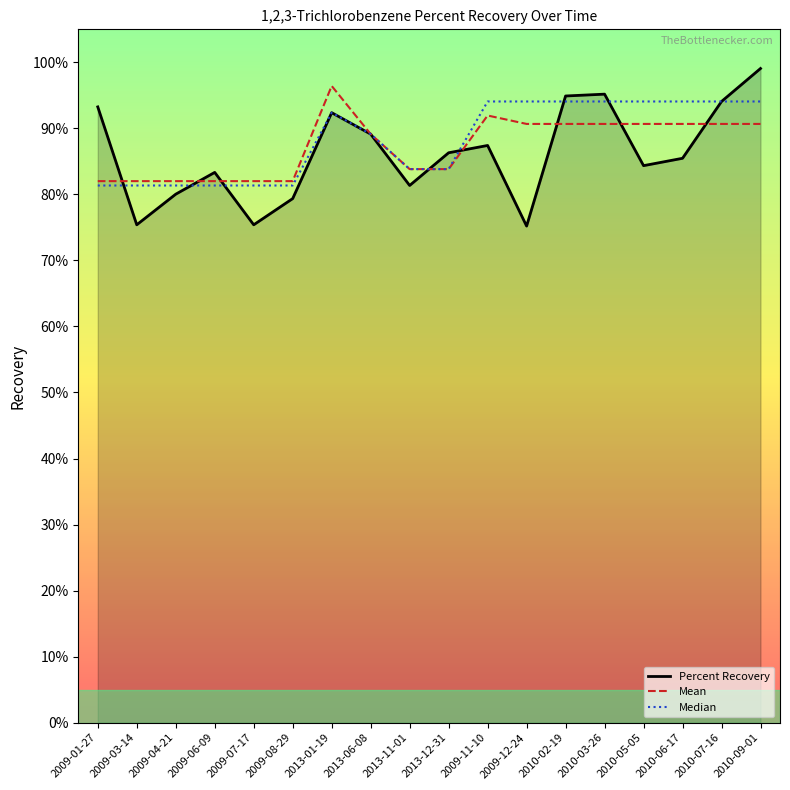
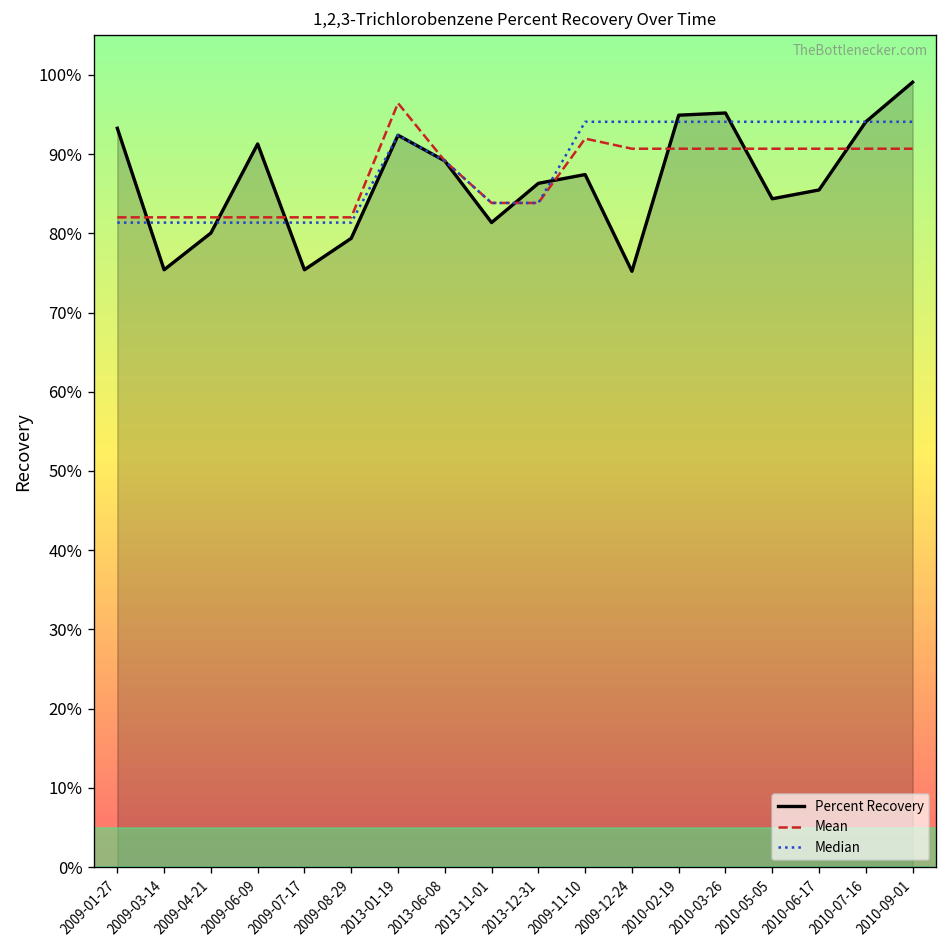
Percent Recovery, 2009-06-09: 83% -> 91%
